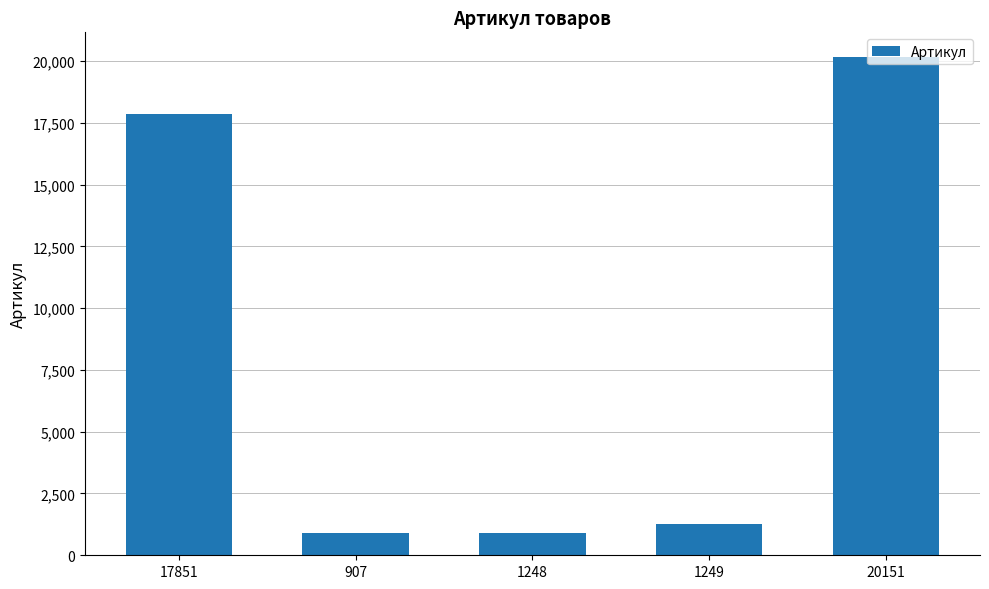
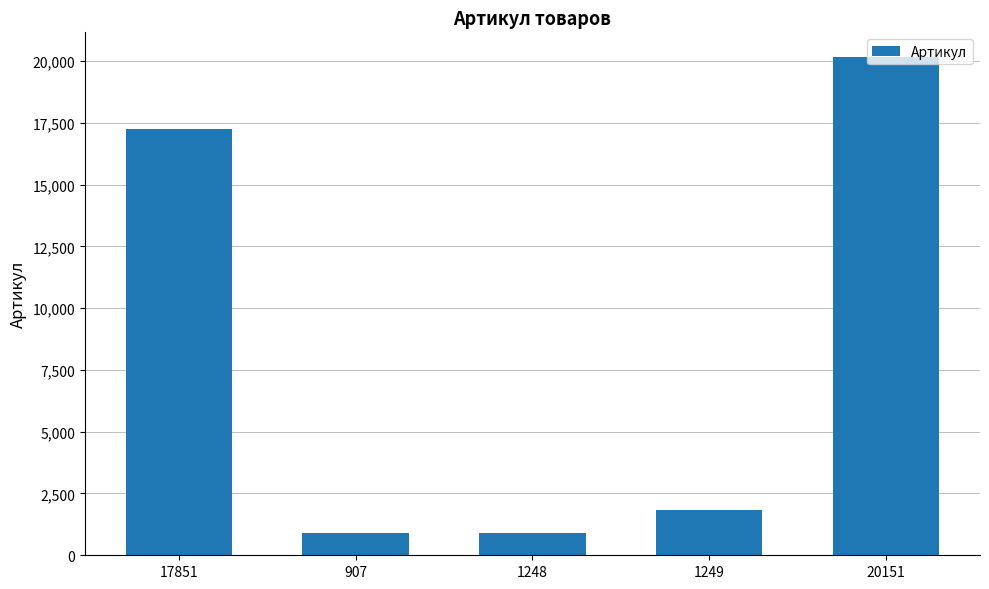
17851: 17,900 -> 17,300
1249: 1,200 -> 1,800
